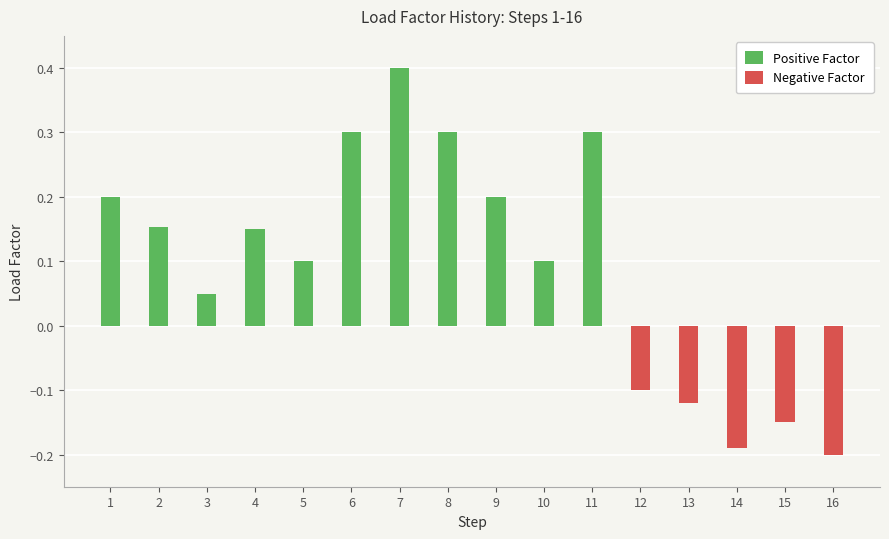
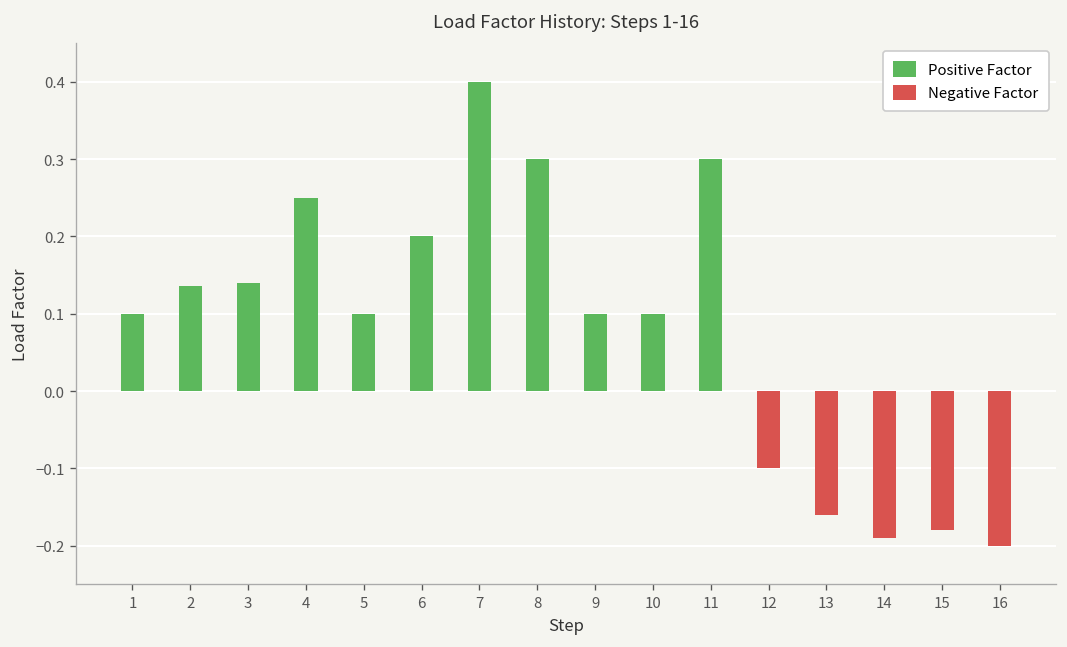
Positive Factor, 1: 0.2 -> 0.1
Positive Factor, 2: 0.15 -> 0.14
Positive Factor, 3: 0.05 -> 0.14
Positive Factor, 4: 0.15 -> 0.25
Positive Factor, 6: 0.3 -> 0.2
Positive Factor, 9: 0.2 -> 0.1
Negative Factor, 13: -0.12 -> -0.16
Negative Factor, 15: -0.15 -> -0.18
